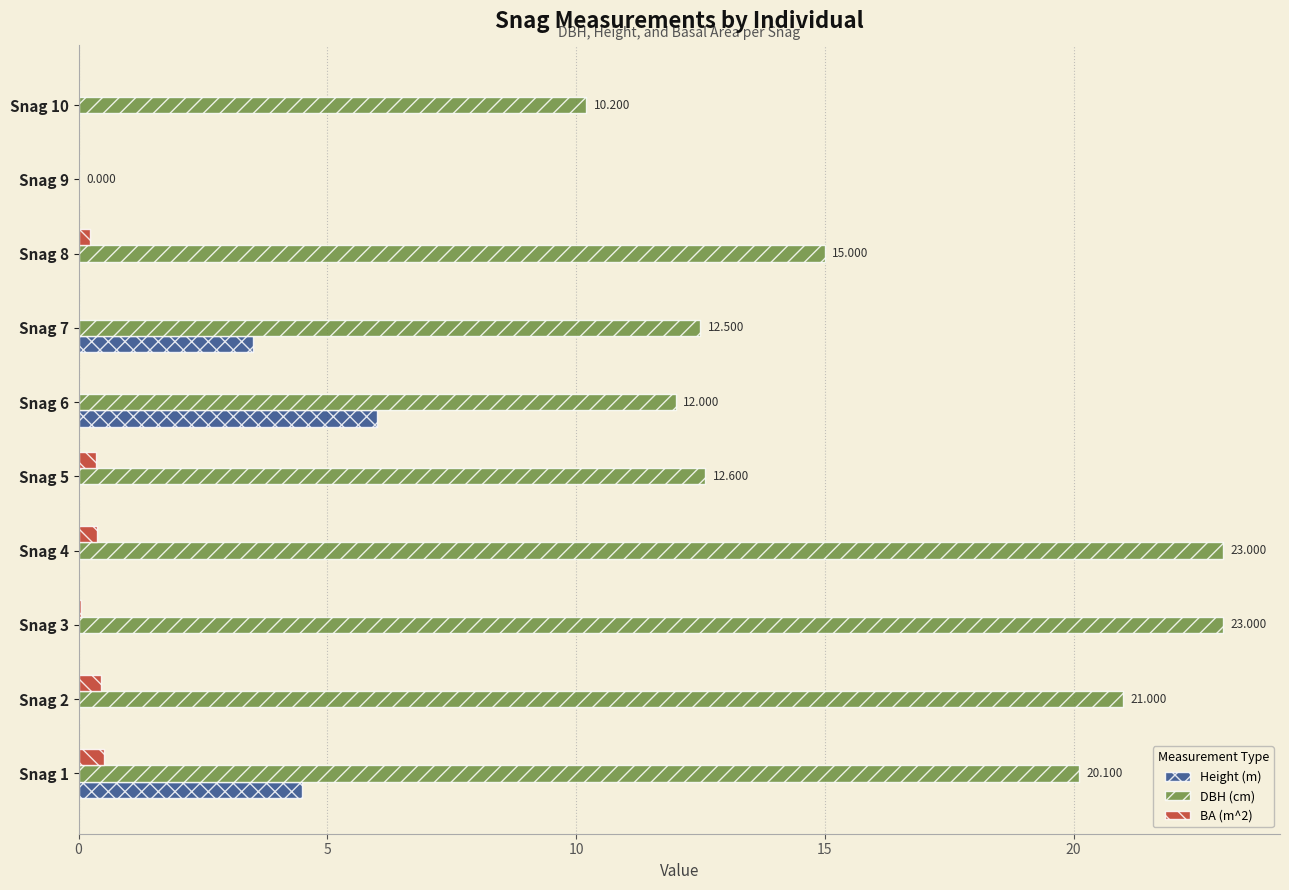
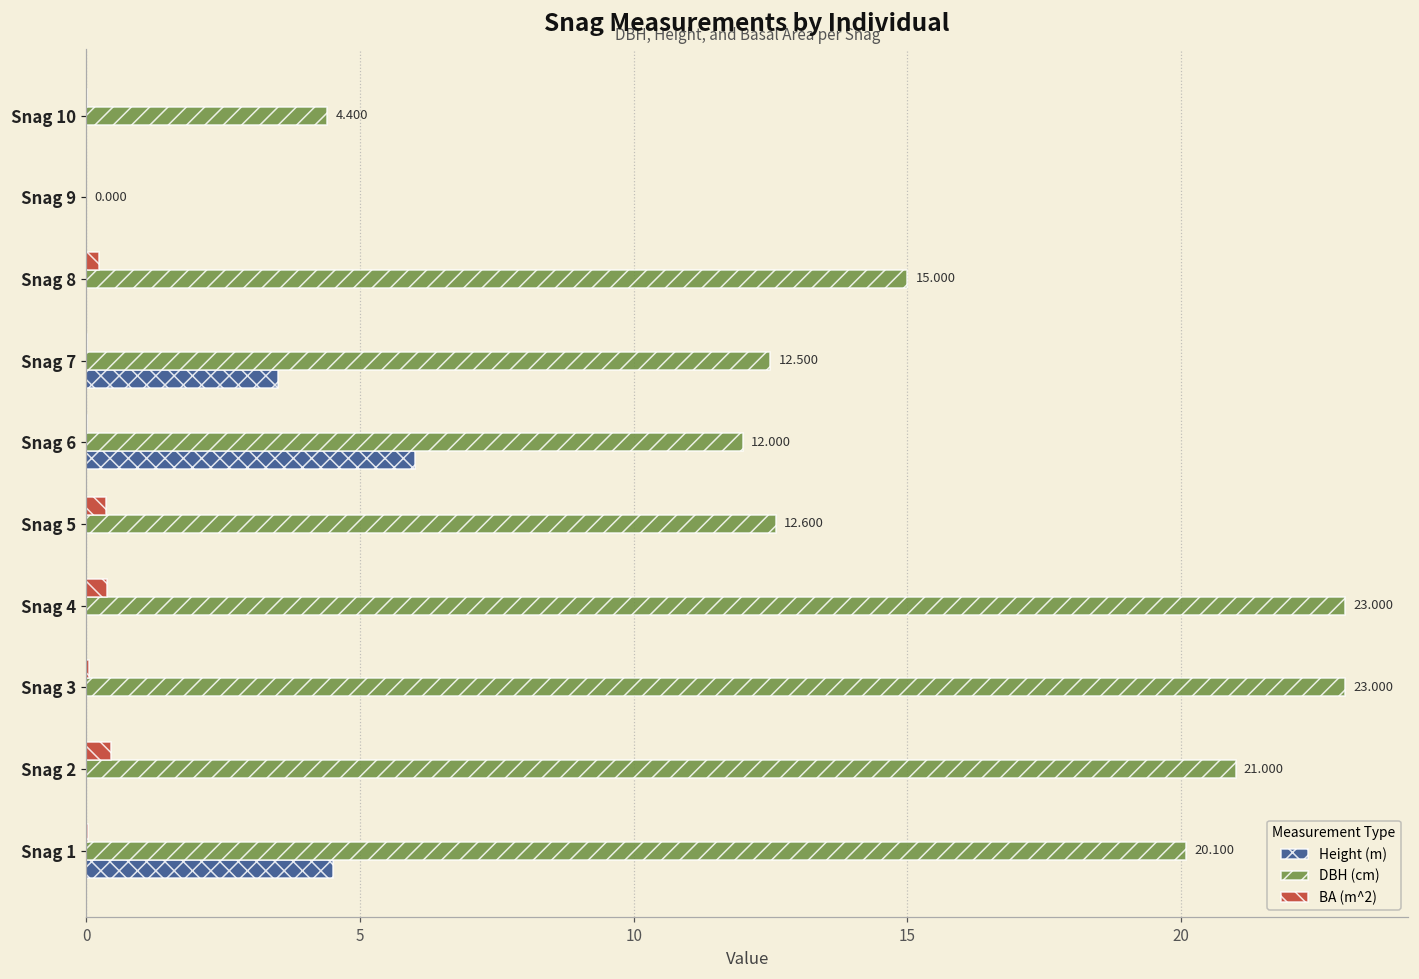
DBH (cm), Snag 10: 10.200 -> 4.400
BA (m^2), Snag 1: 0.5 -> 0.0
